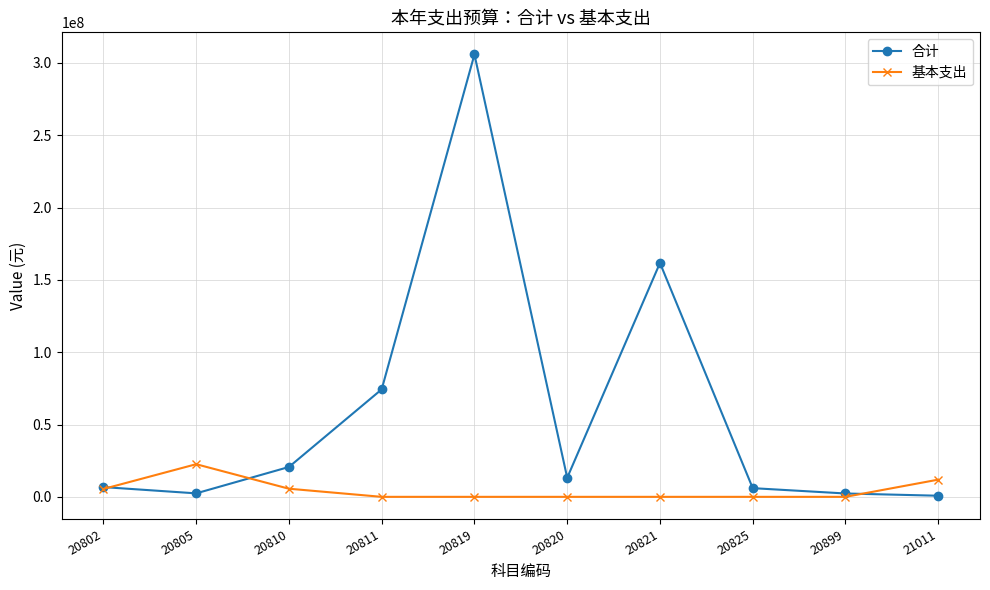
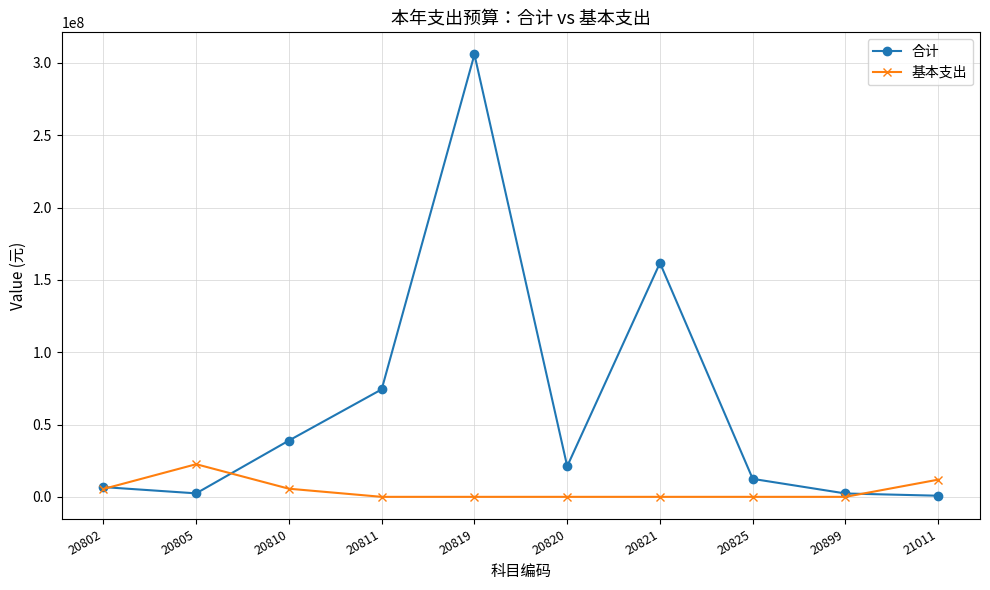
合计, 20810: 21000000 -> 39000000
合计, 20820: 13000000 -> 21000000
合计, 20825: 6000000 -> 12000000
